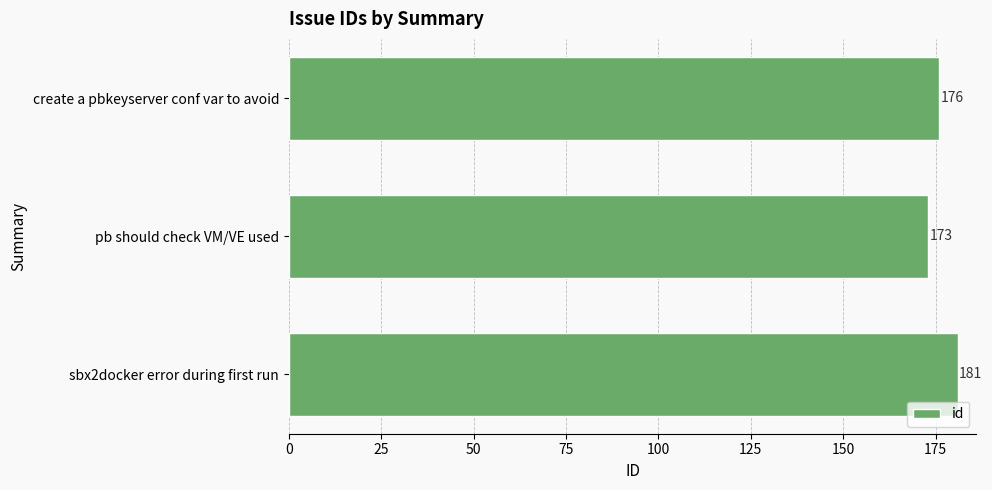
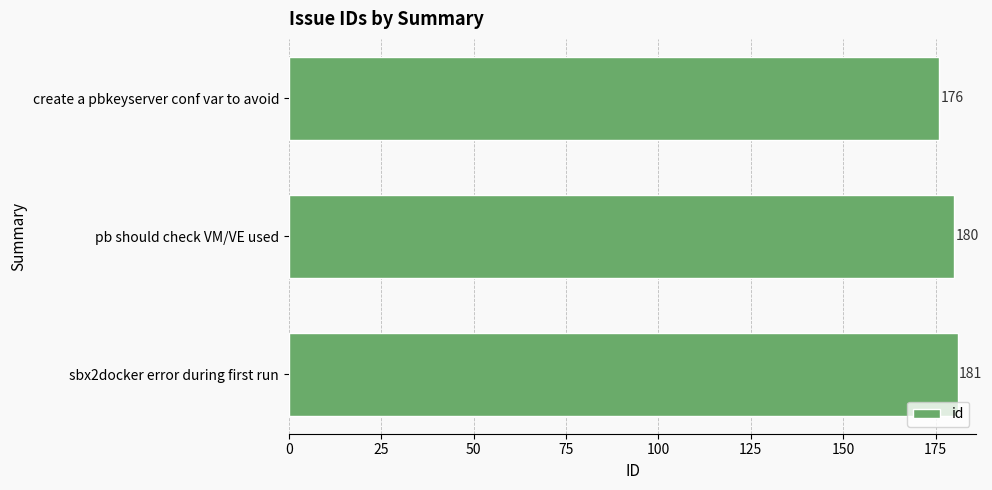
pb should check VM/VE used: 173 -> 180
